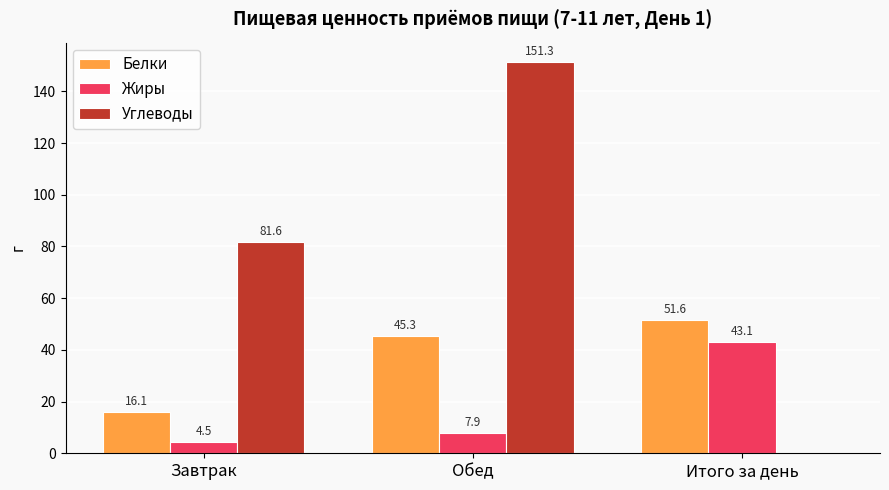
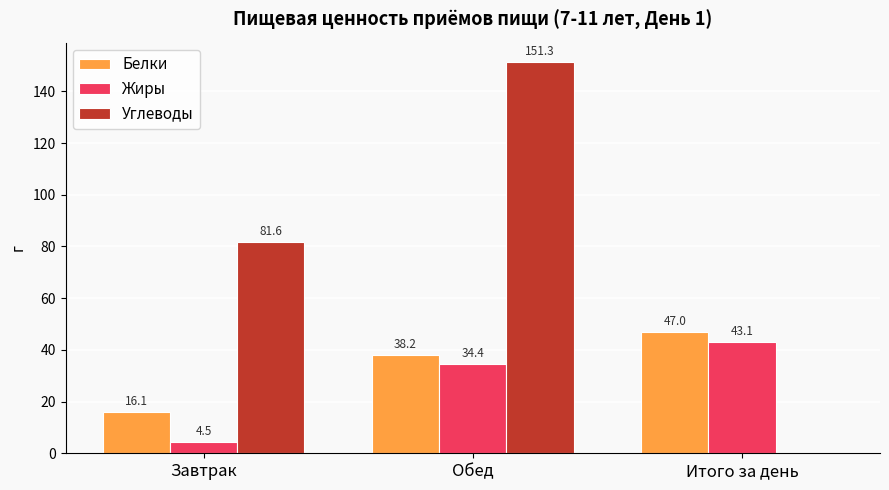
Белки, Обед: 45.3 -> 38.2
Жиры, Обед: 7.9 -> 34.4
Белки, Итого за день: 51.6 -> 47.0
